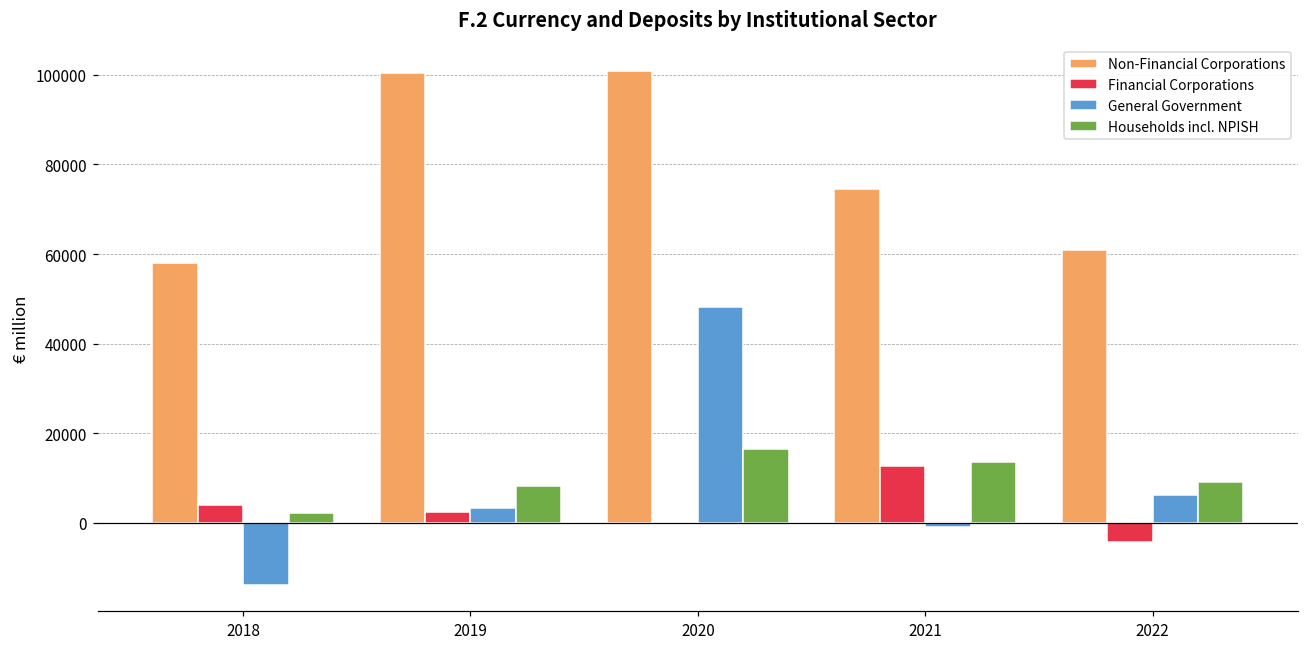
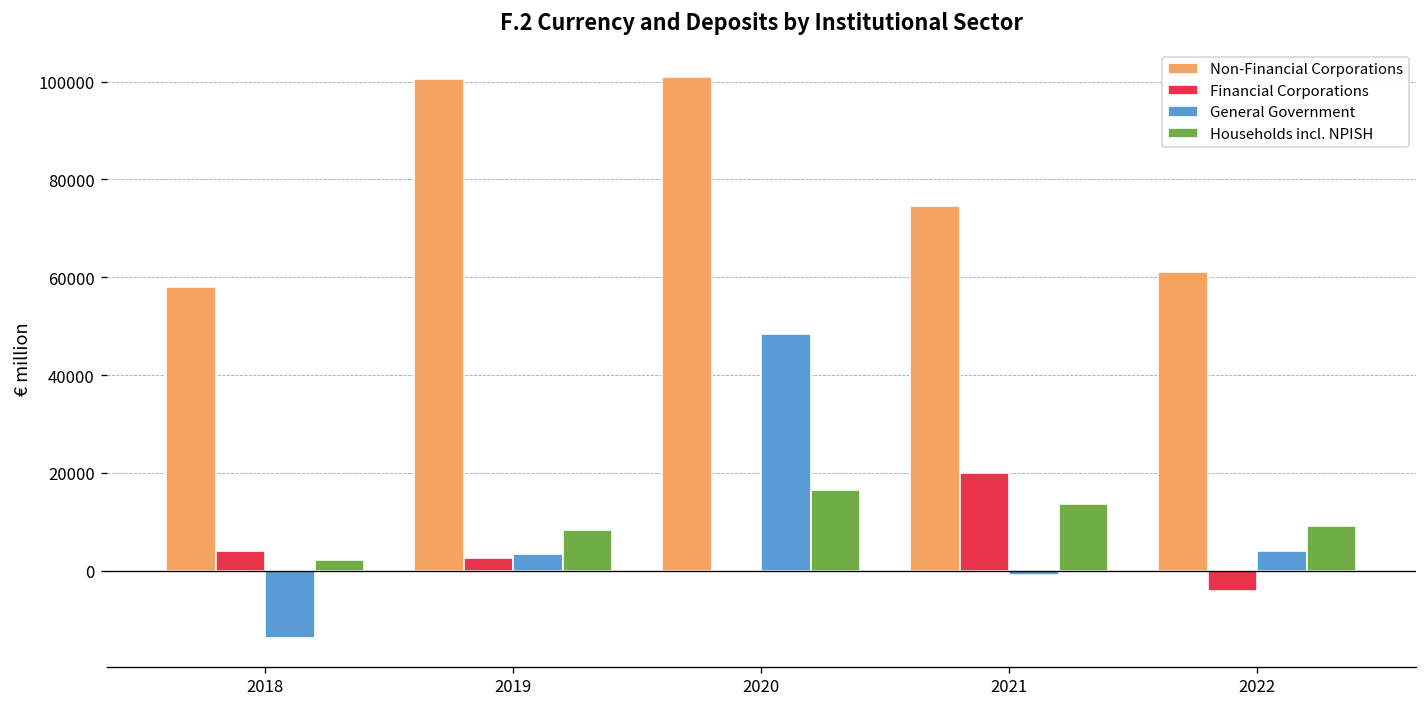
Financial Corporations, 2021: 13000 -> 20000
General Government, 2022: 6000 -> 4000
